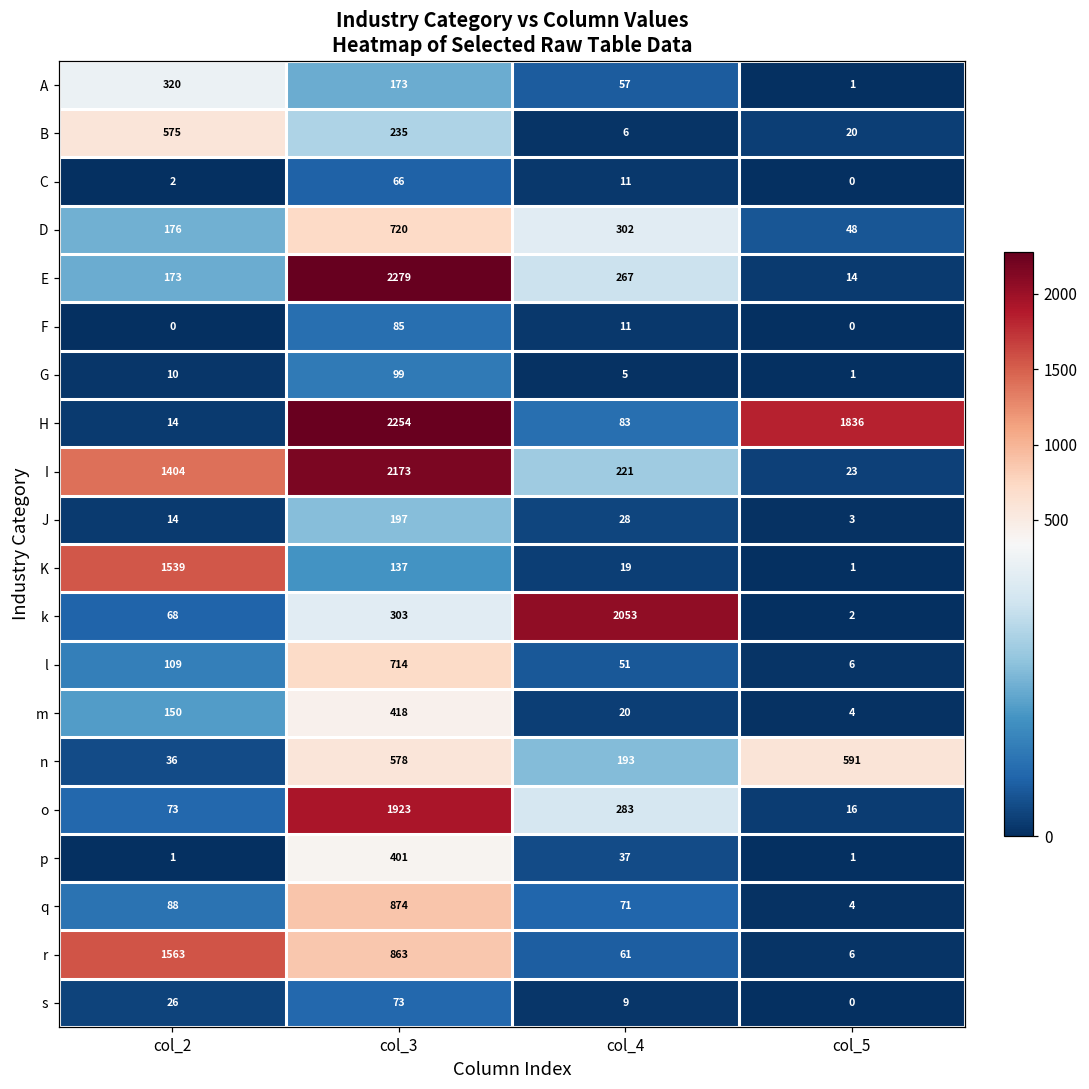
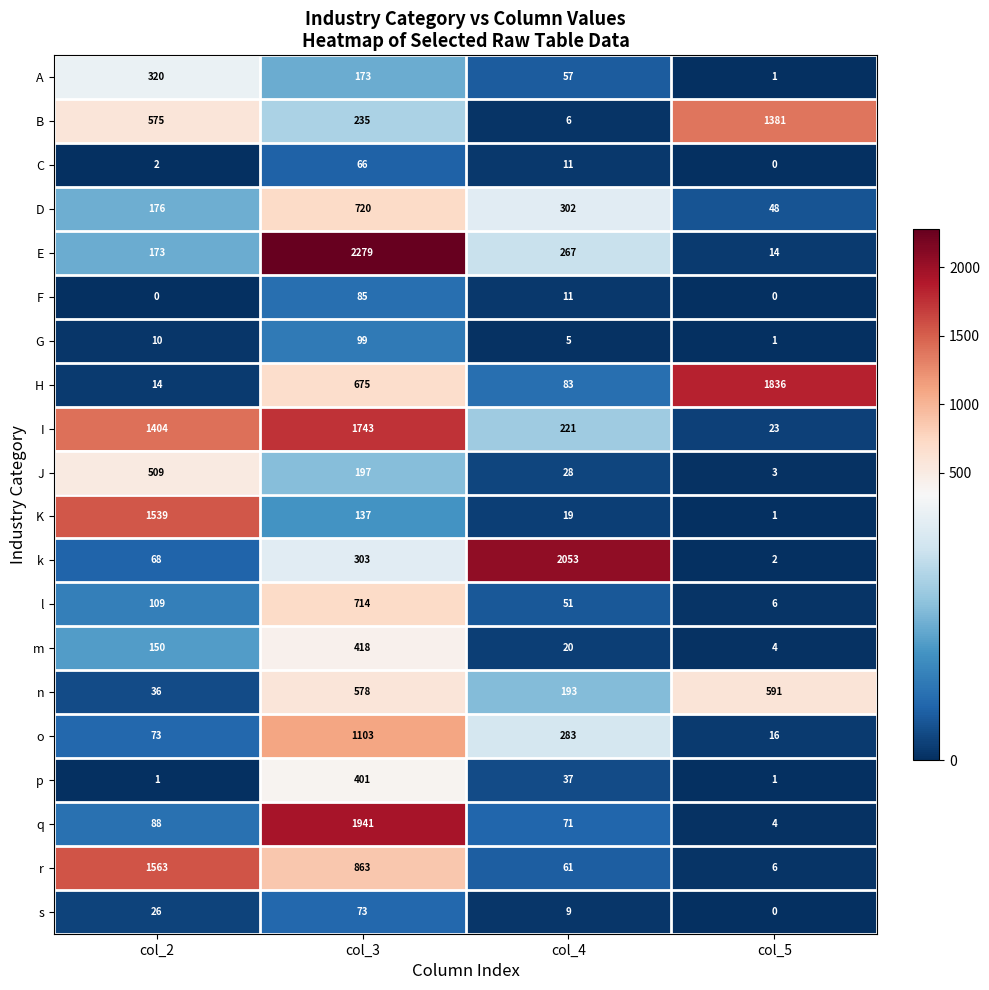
B, col_5: 20 -> 1381
H, col_3: 2254 -> 675
I, col_3: 2173 -> 1743
J, col_2: 14 -> 509
o, col_3: 1923 -> 1103
q, col_3: 874 -> 1941
